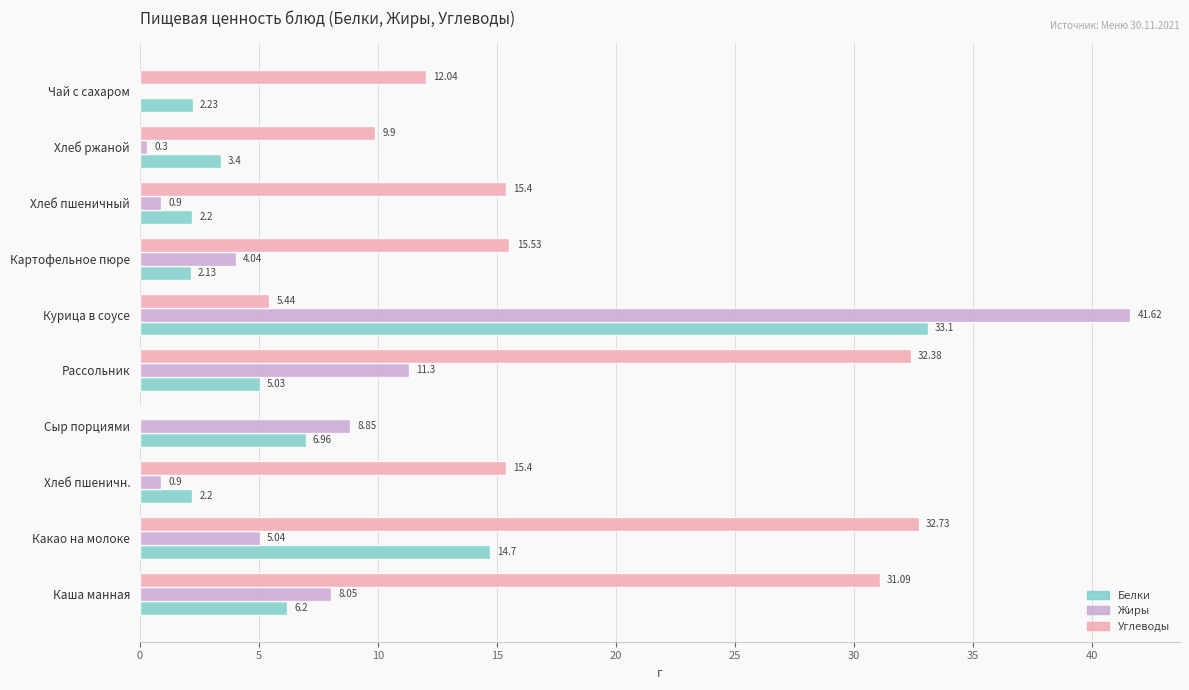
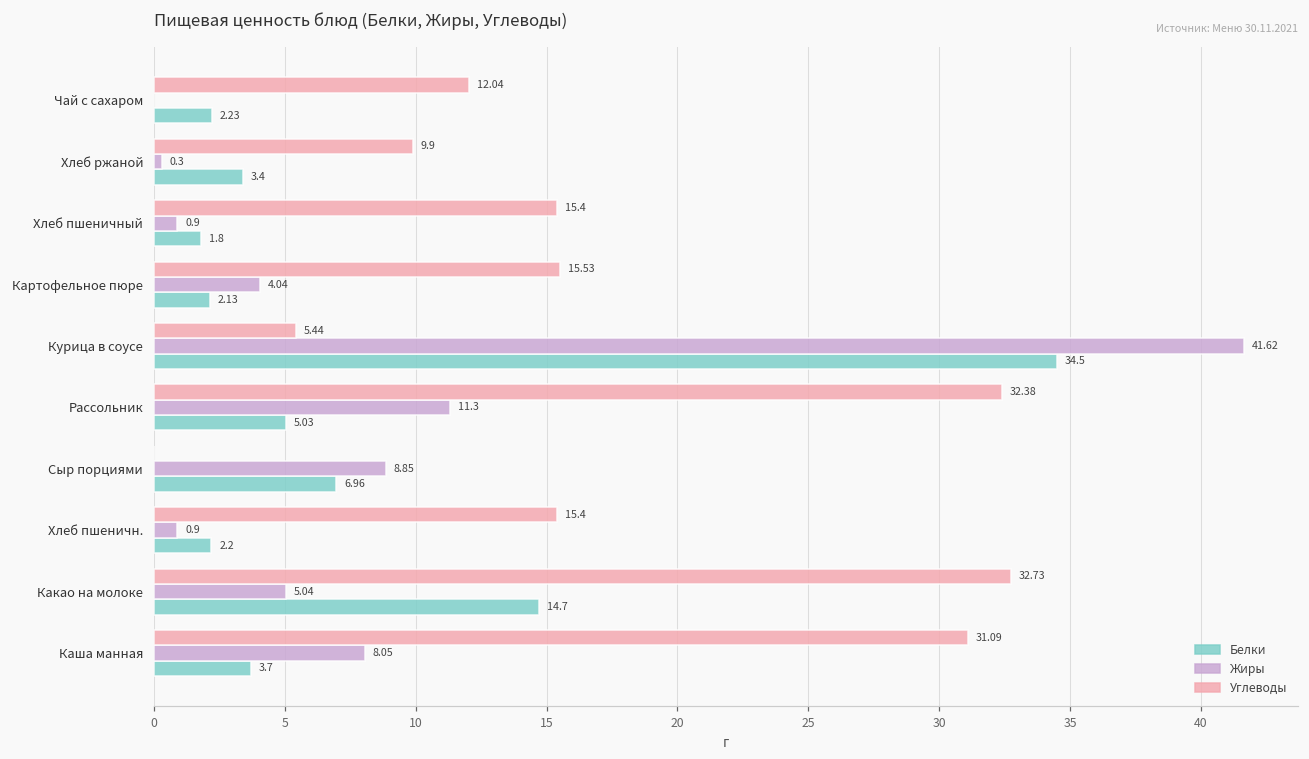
Белки, Хлеб пшеничный: 2.2 -> 1.8
Белки, Курица в соусе: 33.1 -> 34.5
Белки, Каша манная: 6.2 -> 3.7
